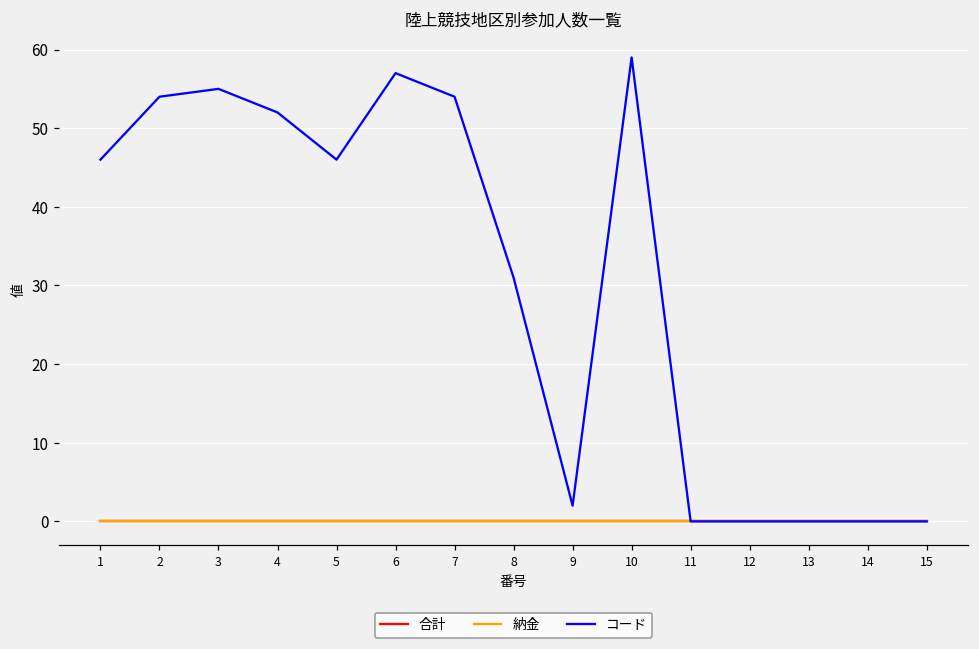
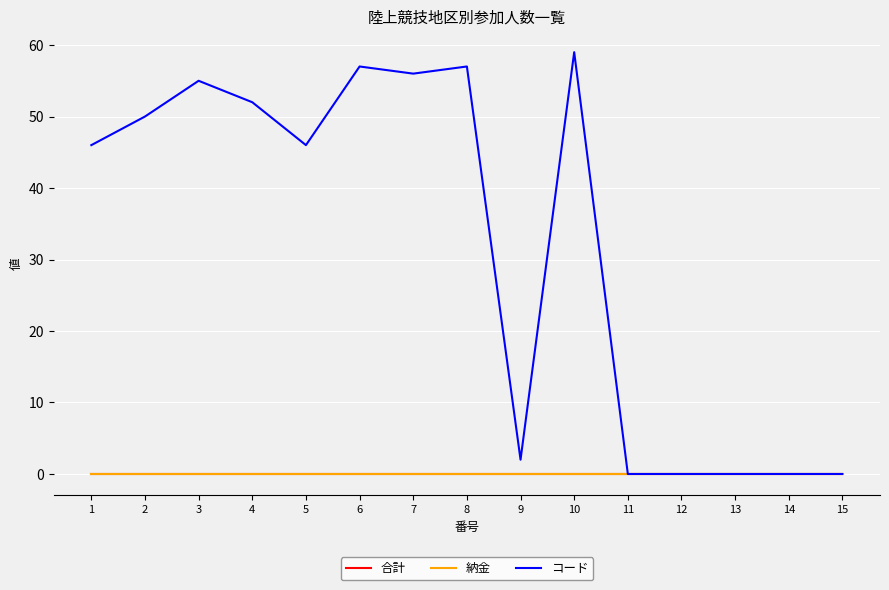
コード, 2: 54 -> 50
コード, 7: 54 -> 56
コード, 8: 31 -> 57
